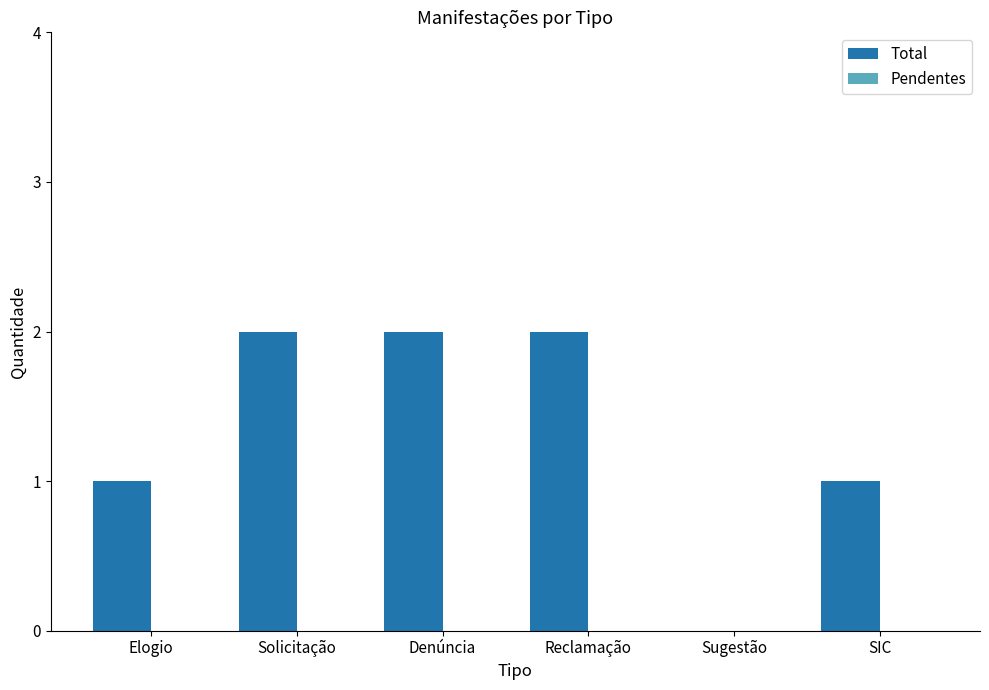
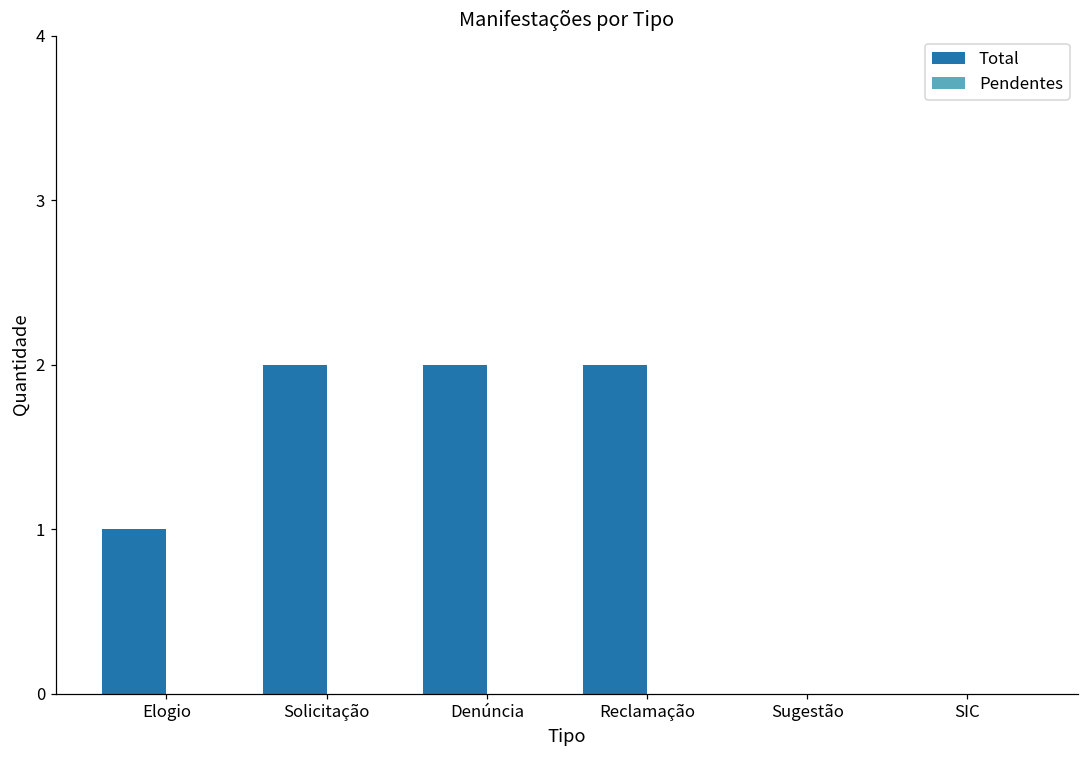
Total, SIC: 1 -> 0
